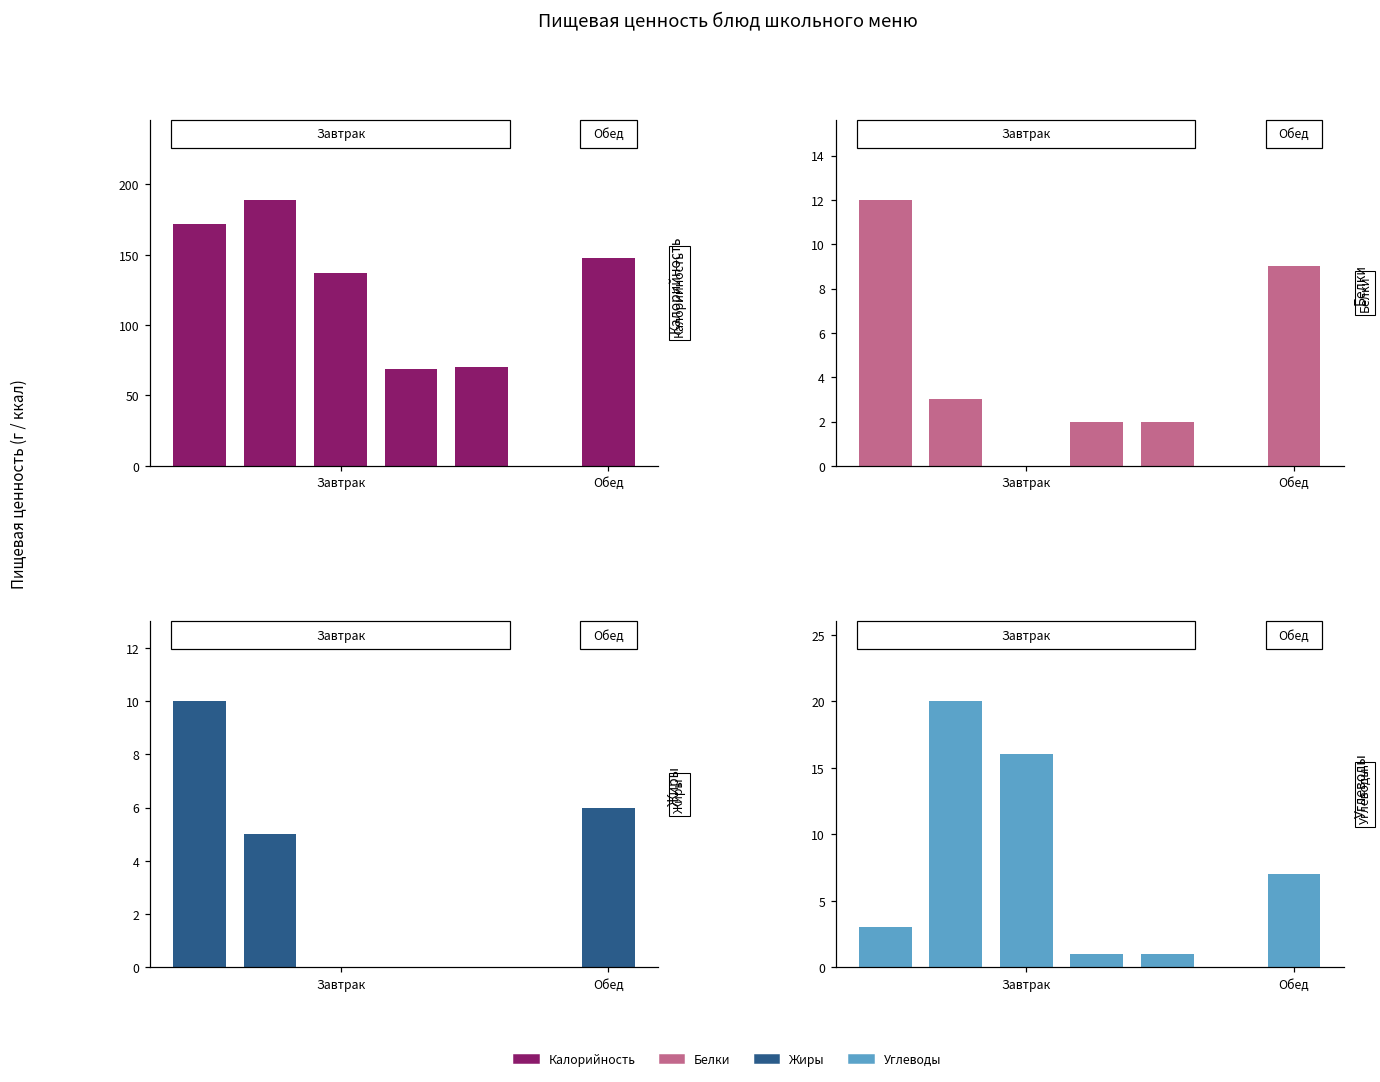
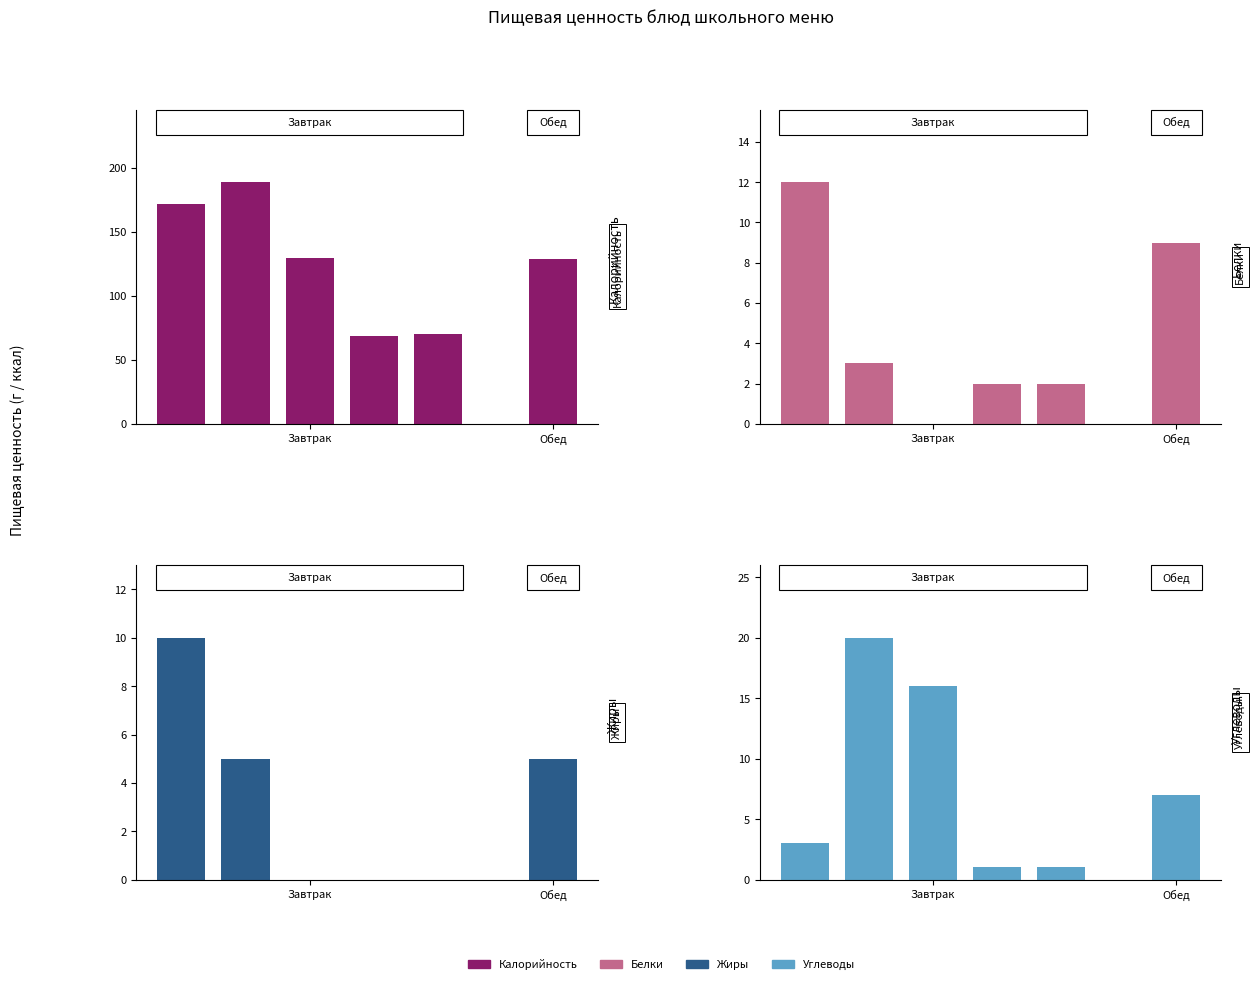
Калорийность, Завтрак: 137 -> 130
Калорийность, Обед: 148 -> 129
Жиры, Обед: 6 -> 5
